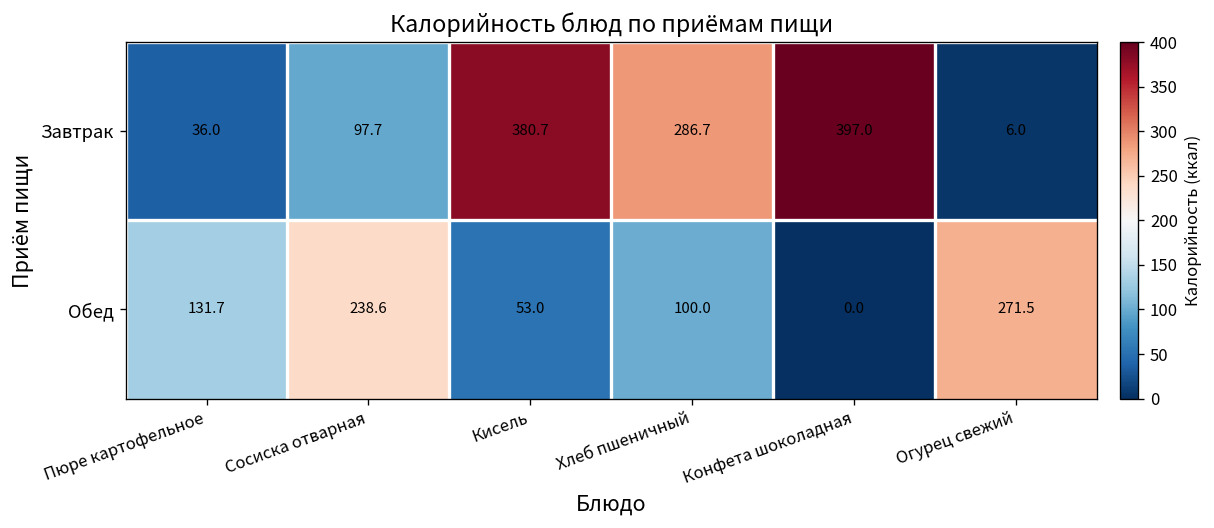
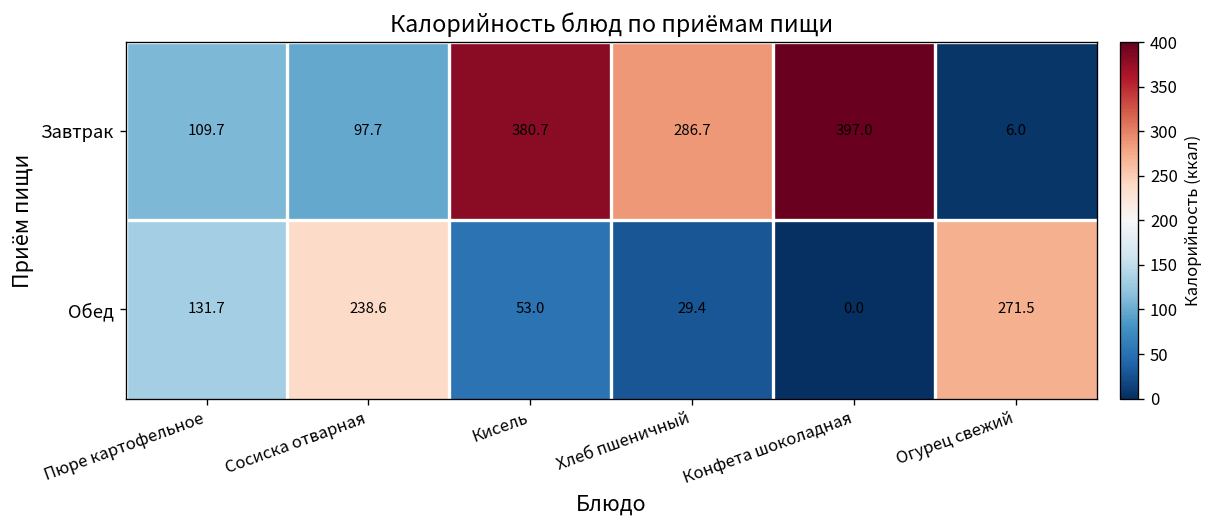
Завтрак, Пюре картофельное: 36.0 -> 109.7
Обед, Хлеб пшеничный: 100.0 -> 29.4
